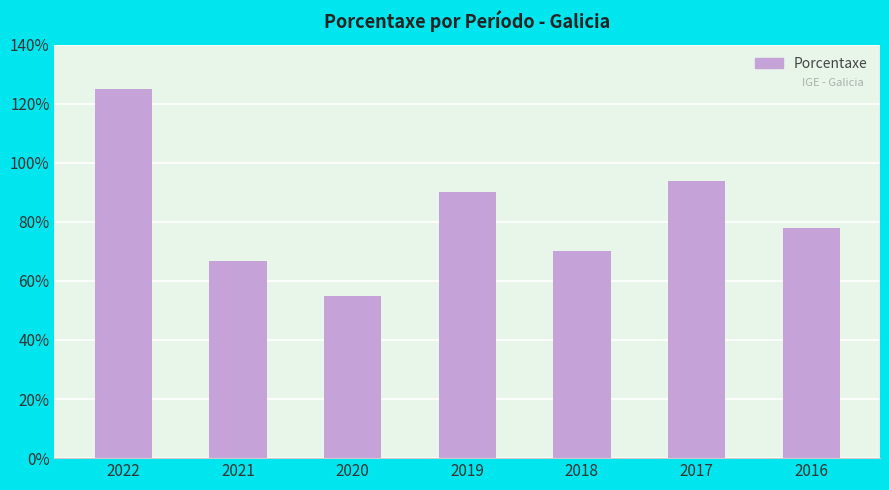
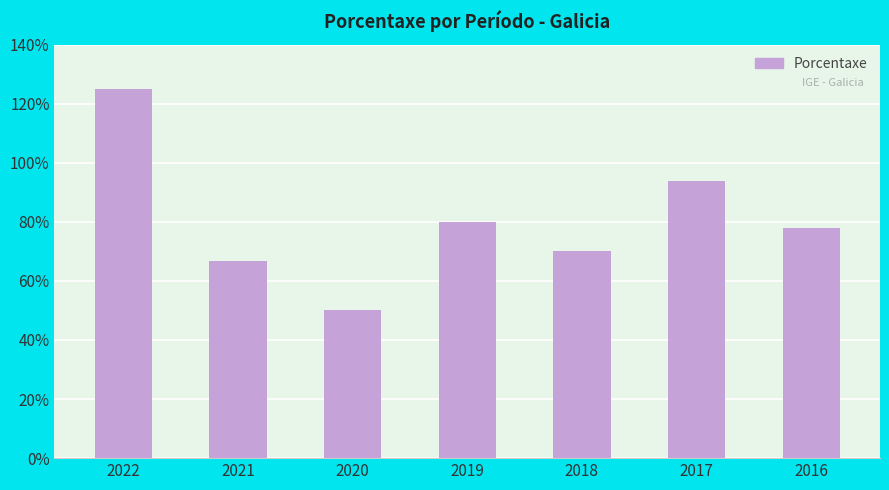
2020: 55% -> 50%
2019: 90% -> 80%
